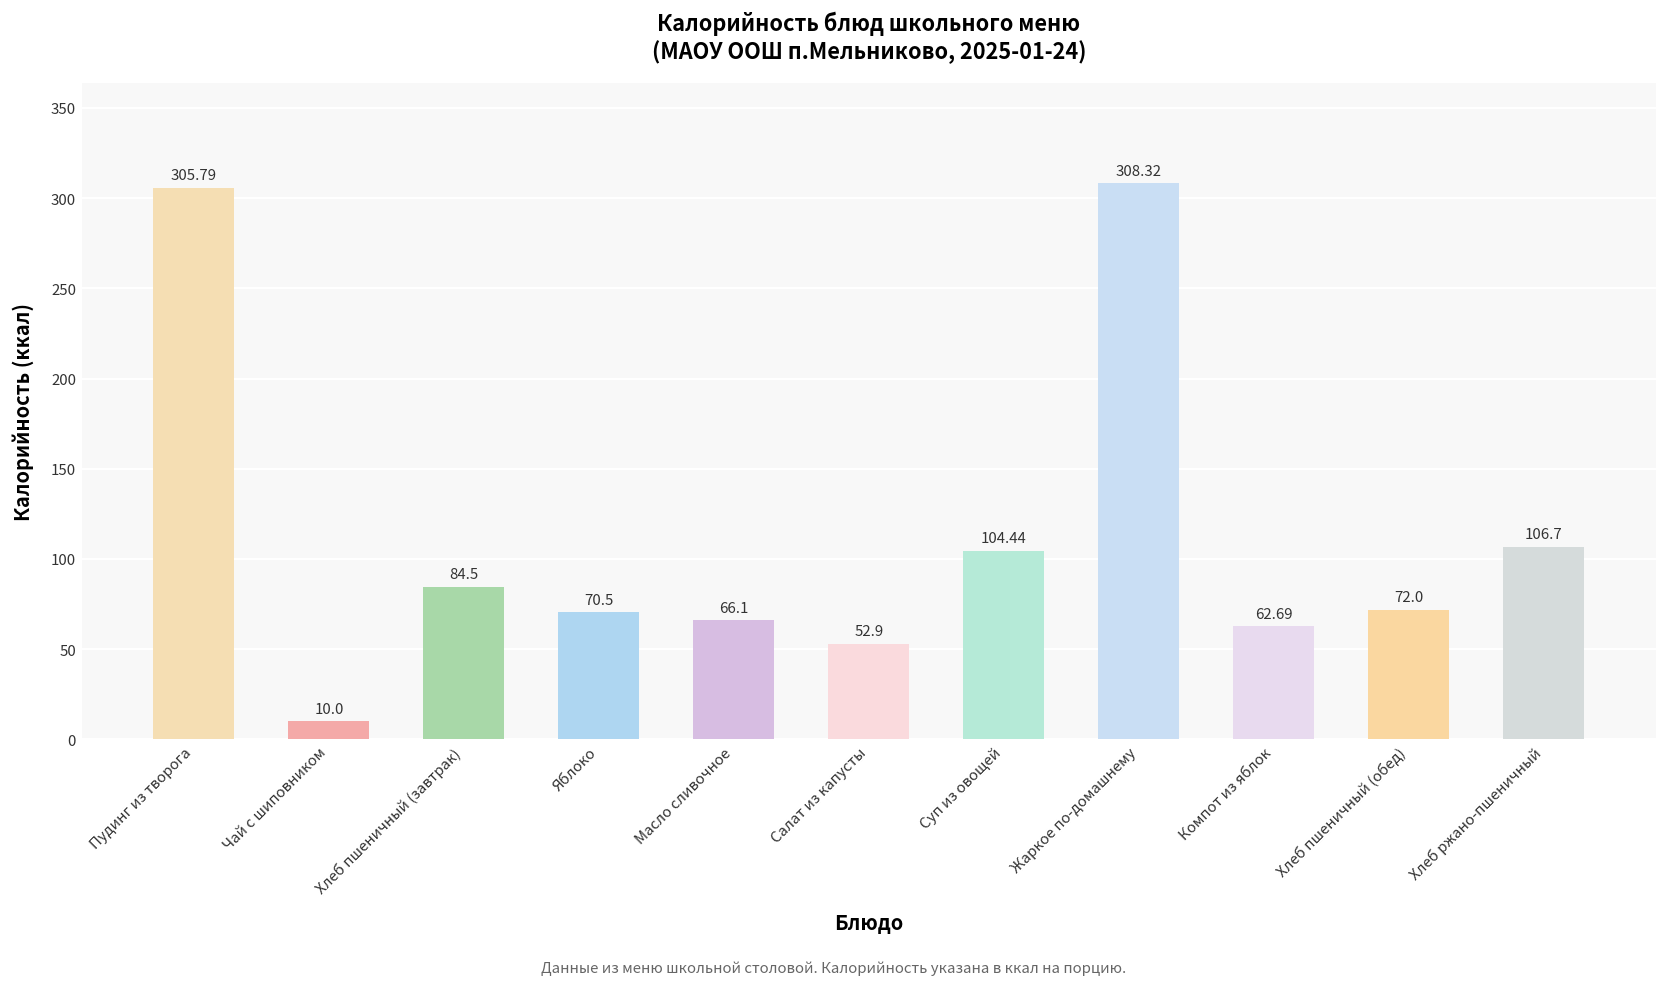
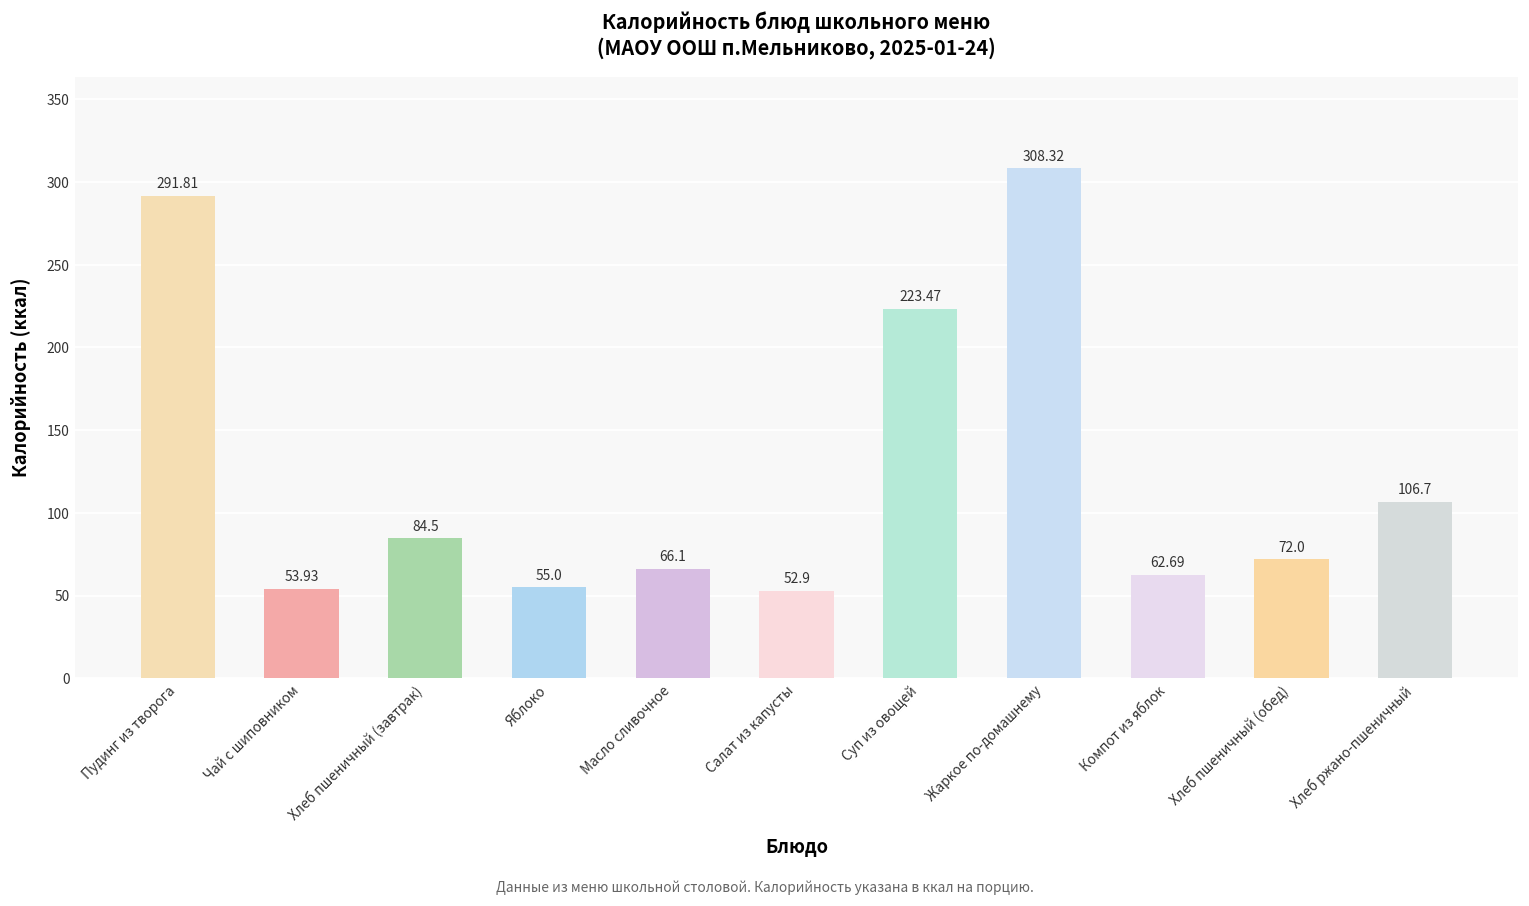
Пудинг из творога: 305.79 -> 291.81
Чай с шиповником: 10.0 -> 53.93
Яблоко: 70.5 -> 55.0
Суп из овощей: 104.44 -> 223.47
